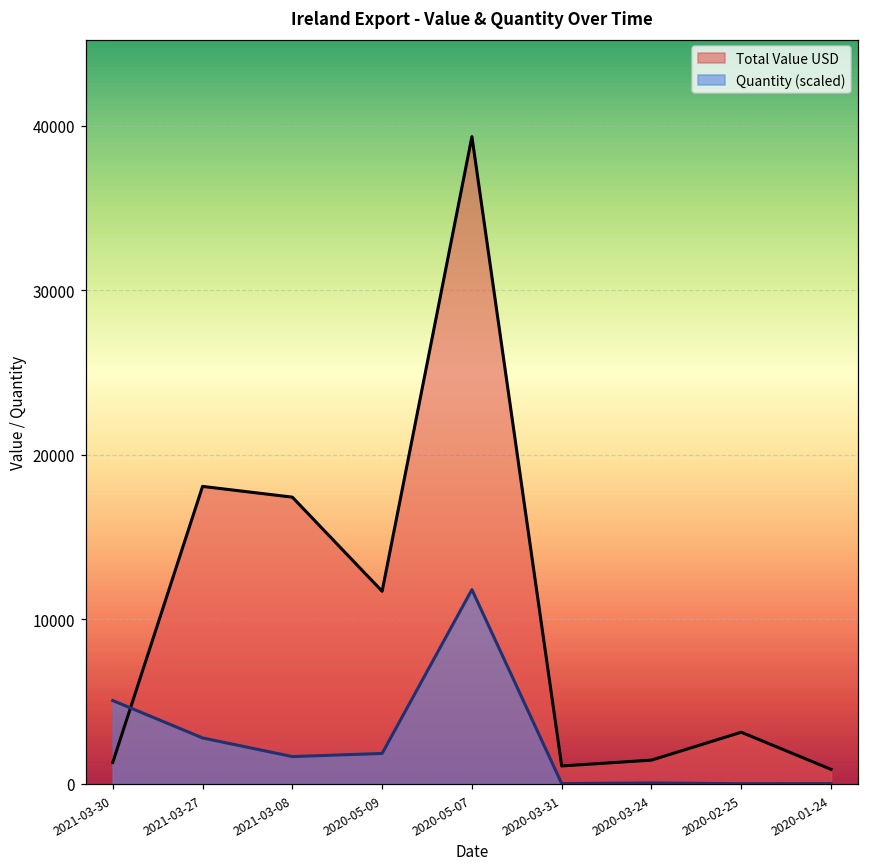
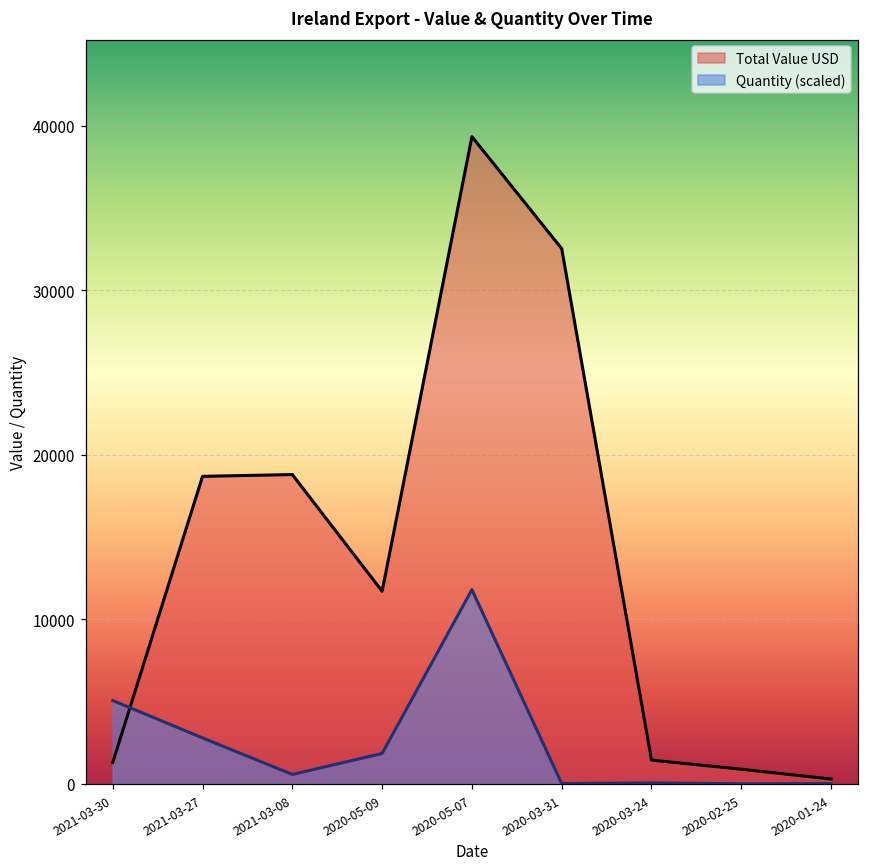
Total Value USD, 2021-03-27: 18100 -> 18700
Total Value USD, 2021-03-08: 17400 -> 18800
Quantity (scaled), 2021-03-08: 1700 -> 600
Total Value USD, 2020-03-31: 1100 -> 32500
Total Value USD, 2020-02-25: 3100 -> 900
Total Value USD, 2020-01-24: 900 -> 300
